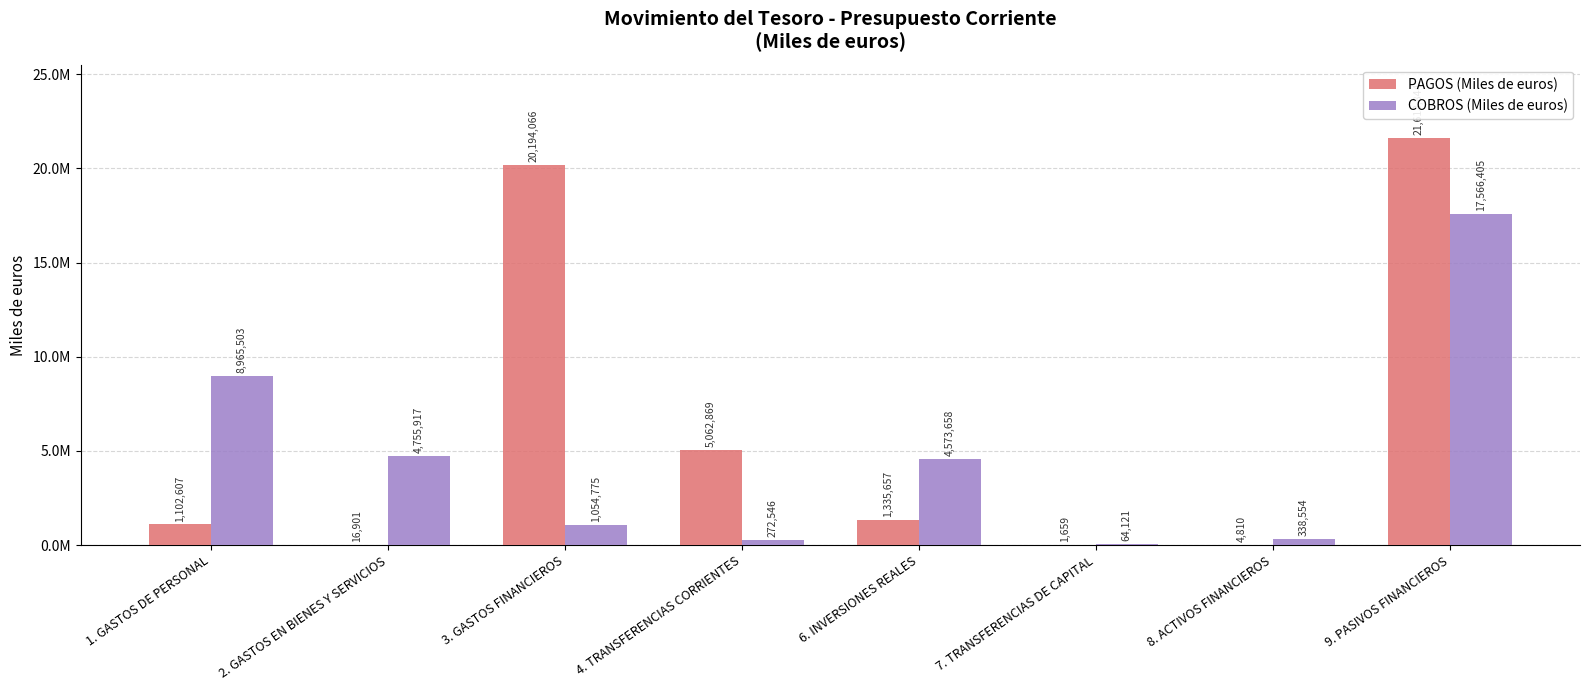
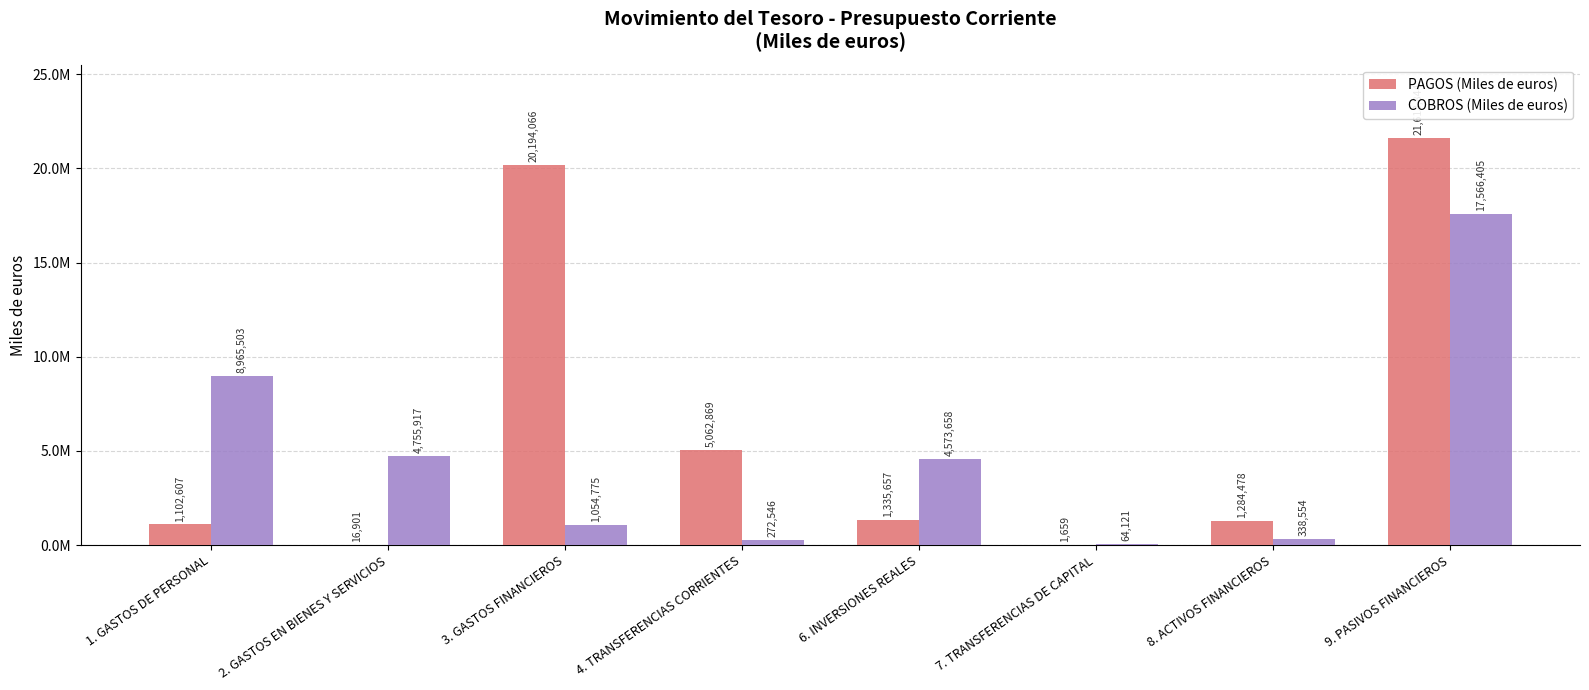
PAGOS (Miles de euros), 8. ACTIVOS FINANCIEROS: 4,810 -> 1,284,478
